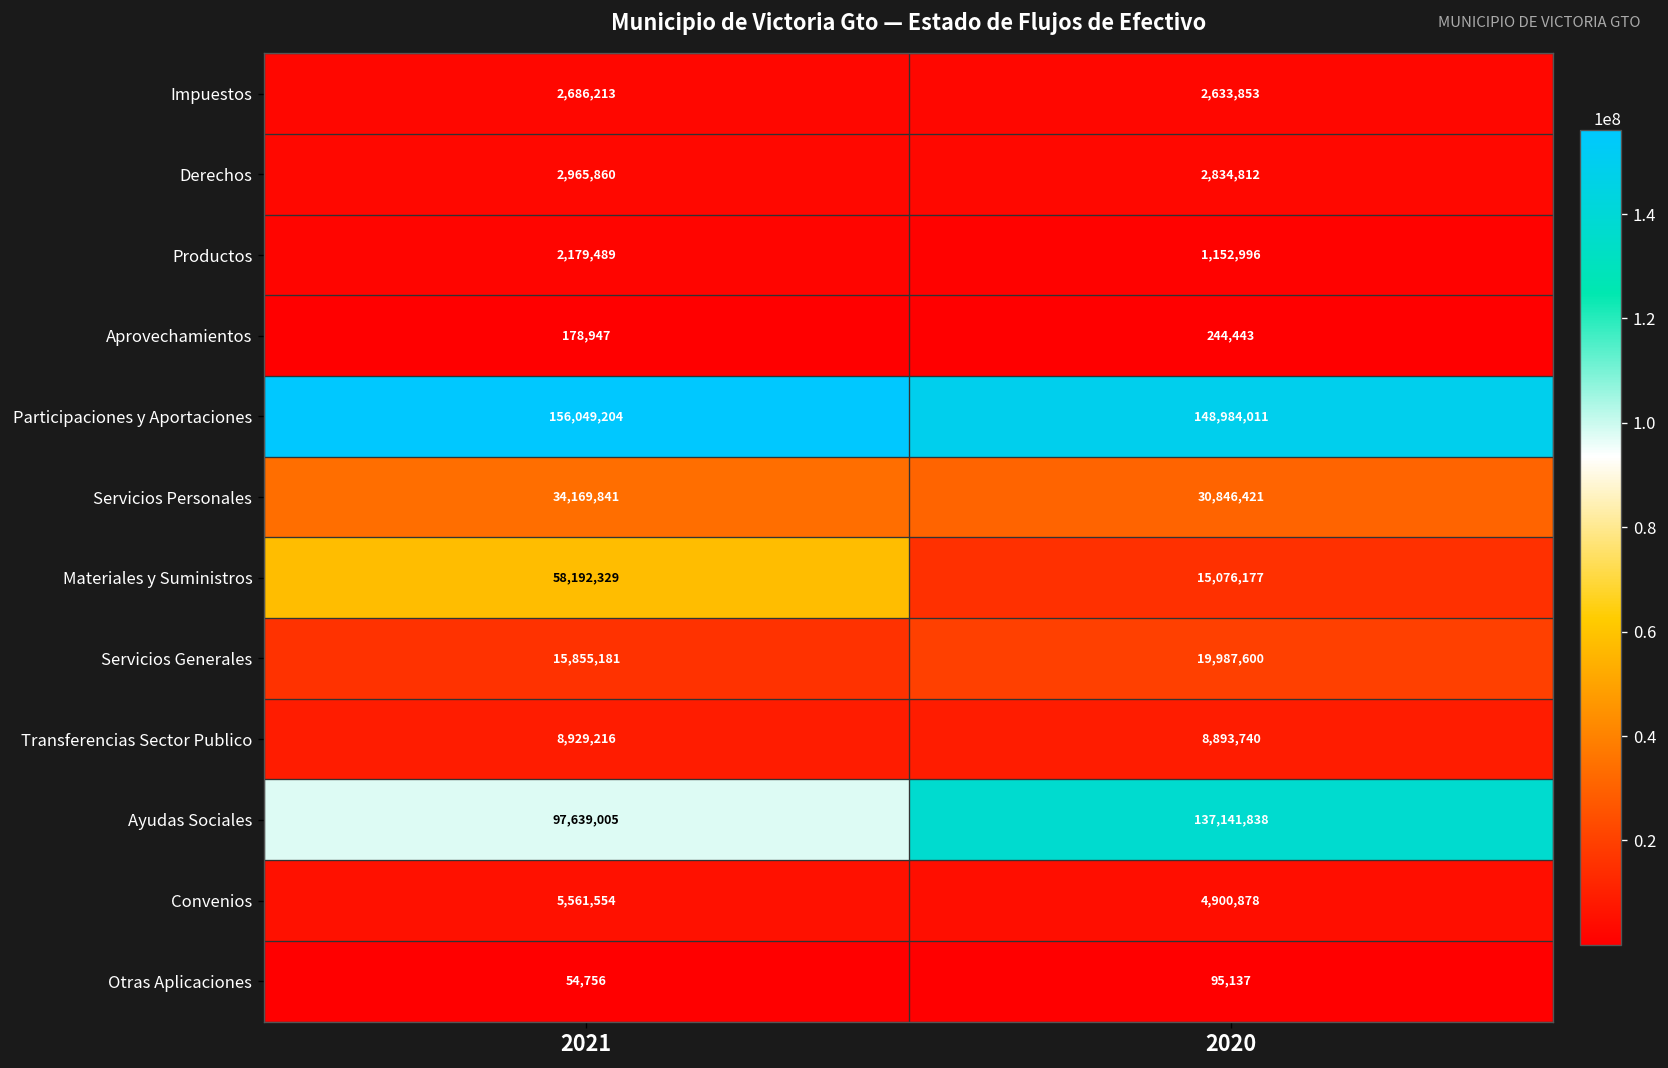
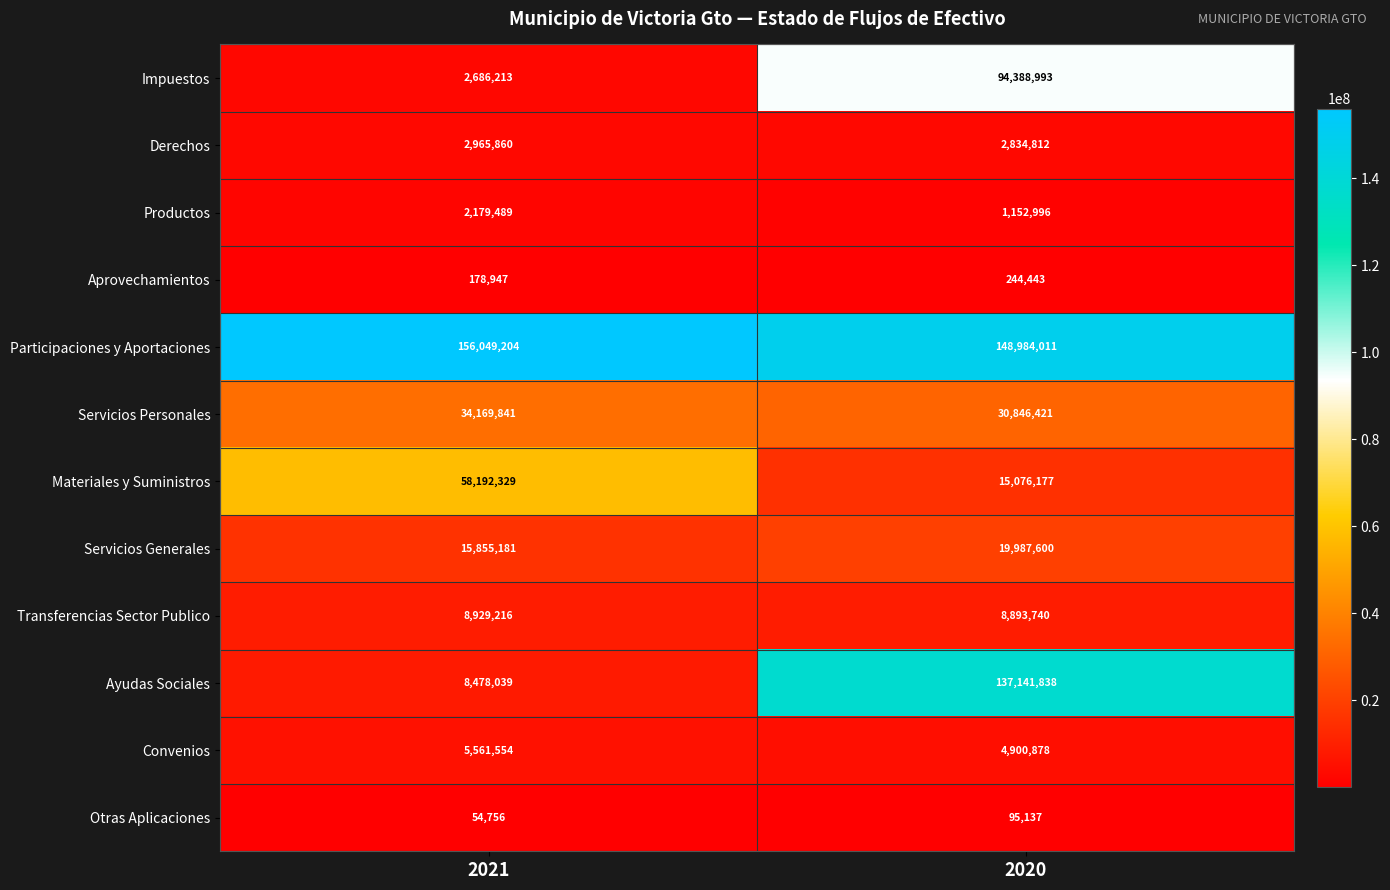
Impuestos, 2020: 2,633,853 -> 94,388,993
Ayudas Sociales, 2021: 97,639,005 -> 8,478,039
